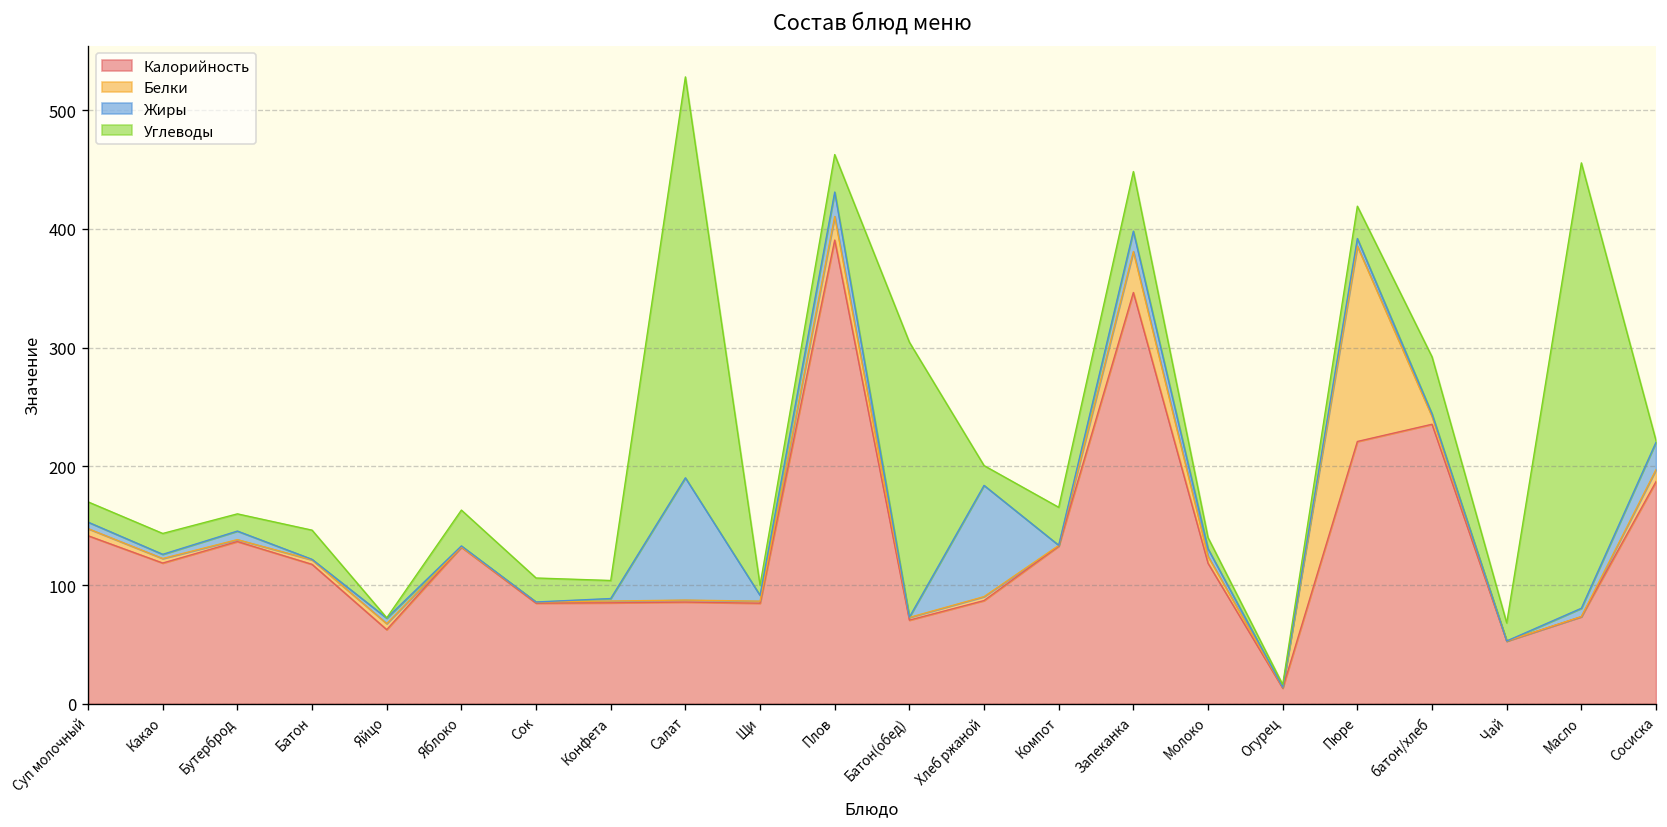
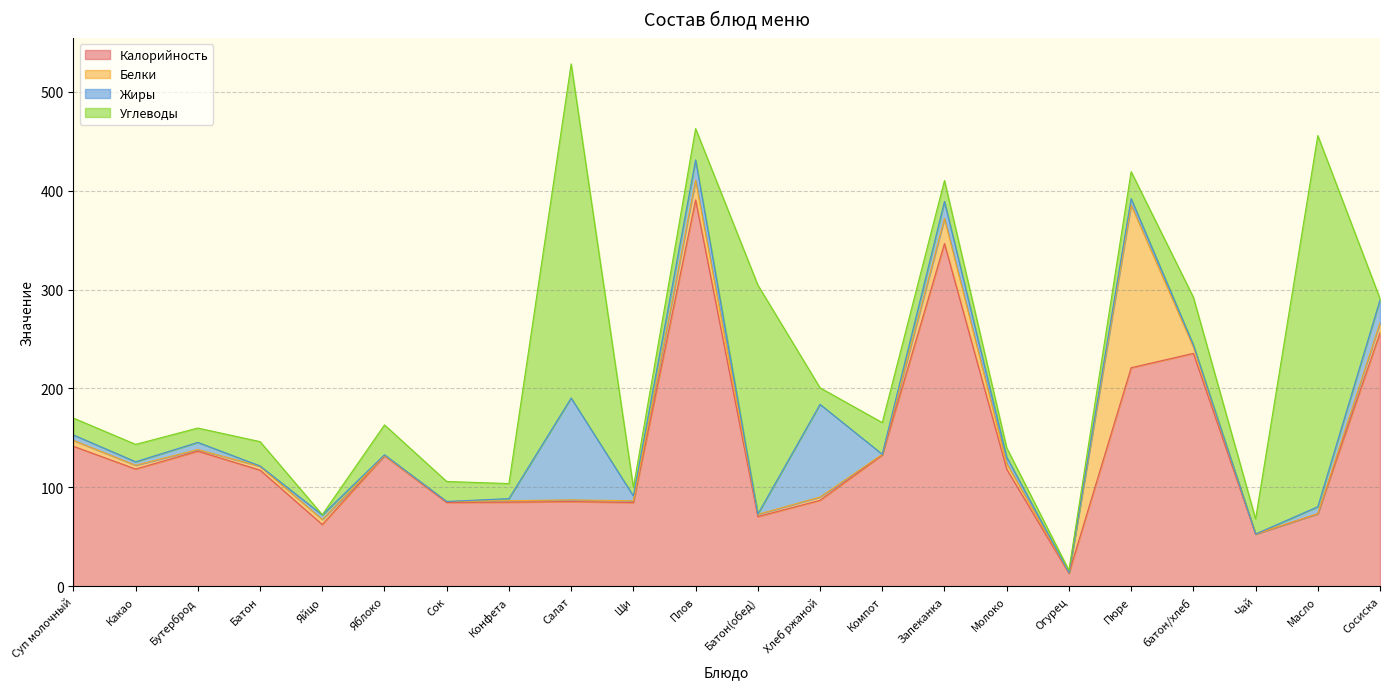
Белки, Запеканка: 35 -> 25
Углеводы, Запеканка: 50 -> 20
Калорийность, Сосиска: 190 -> 260
